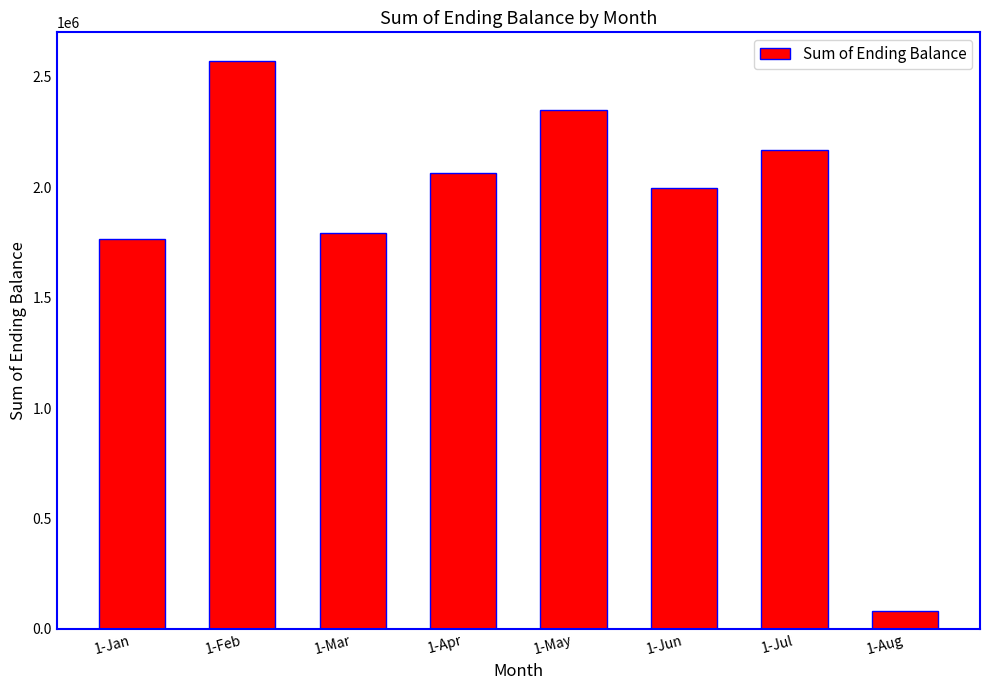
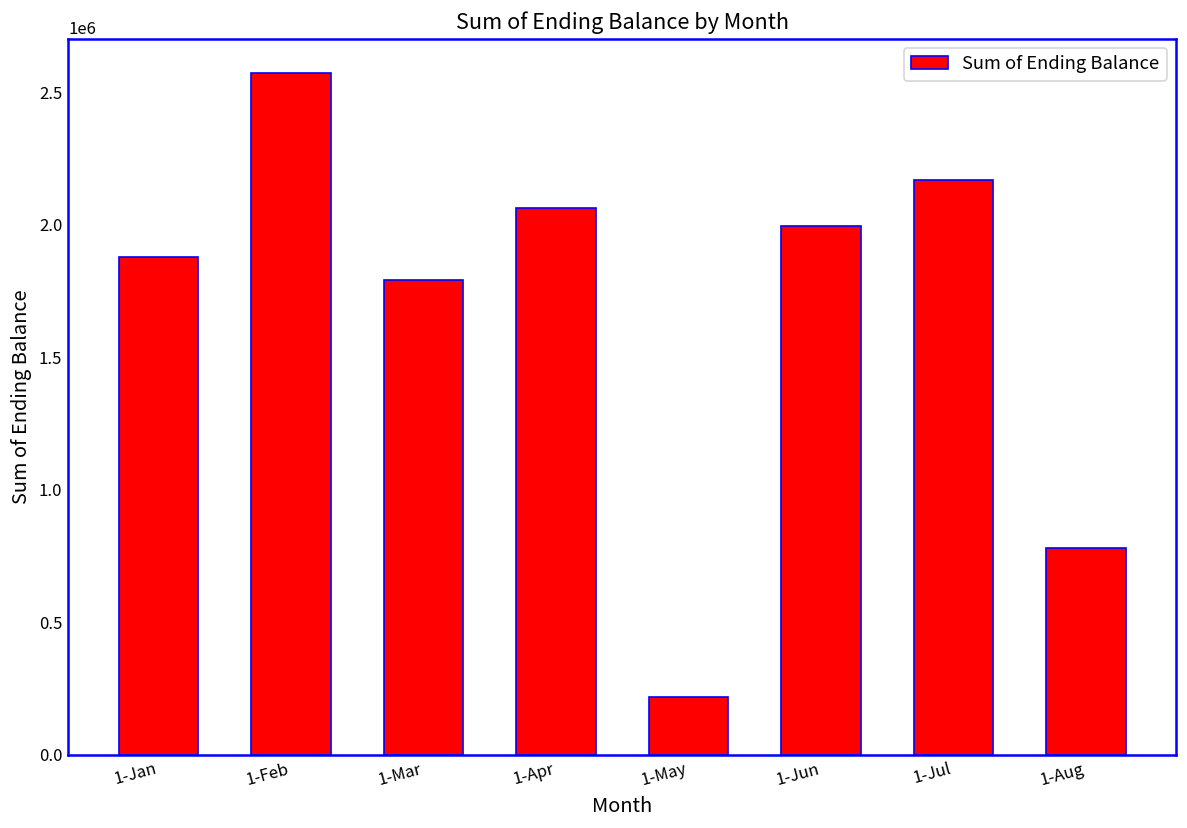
1-Jan: 1770000 -> 1880000
1-May: 2350000 -> 220000
1-Aug: 80000 -> 780000
